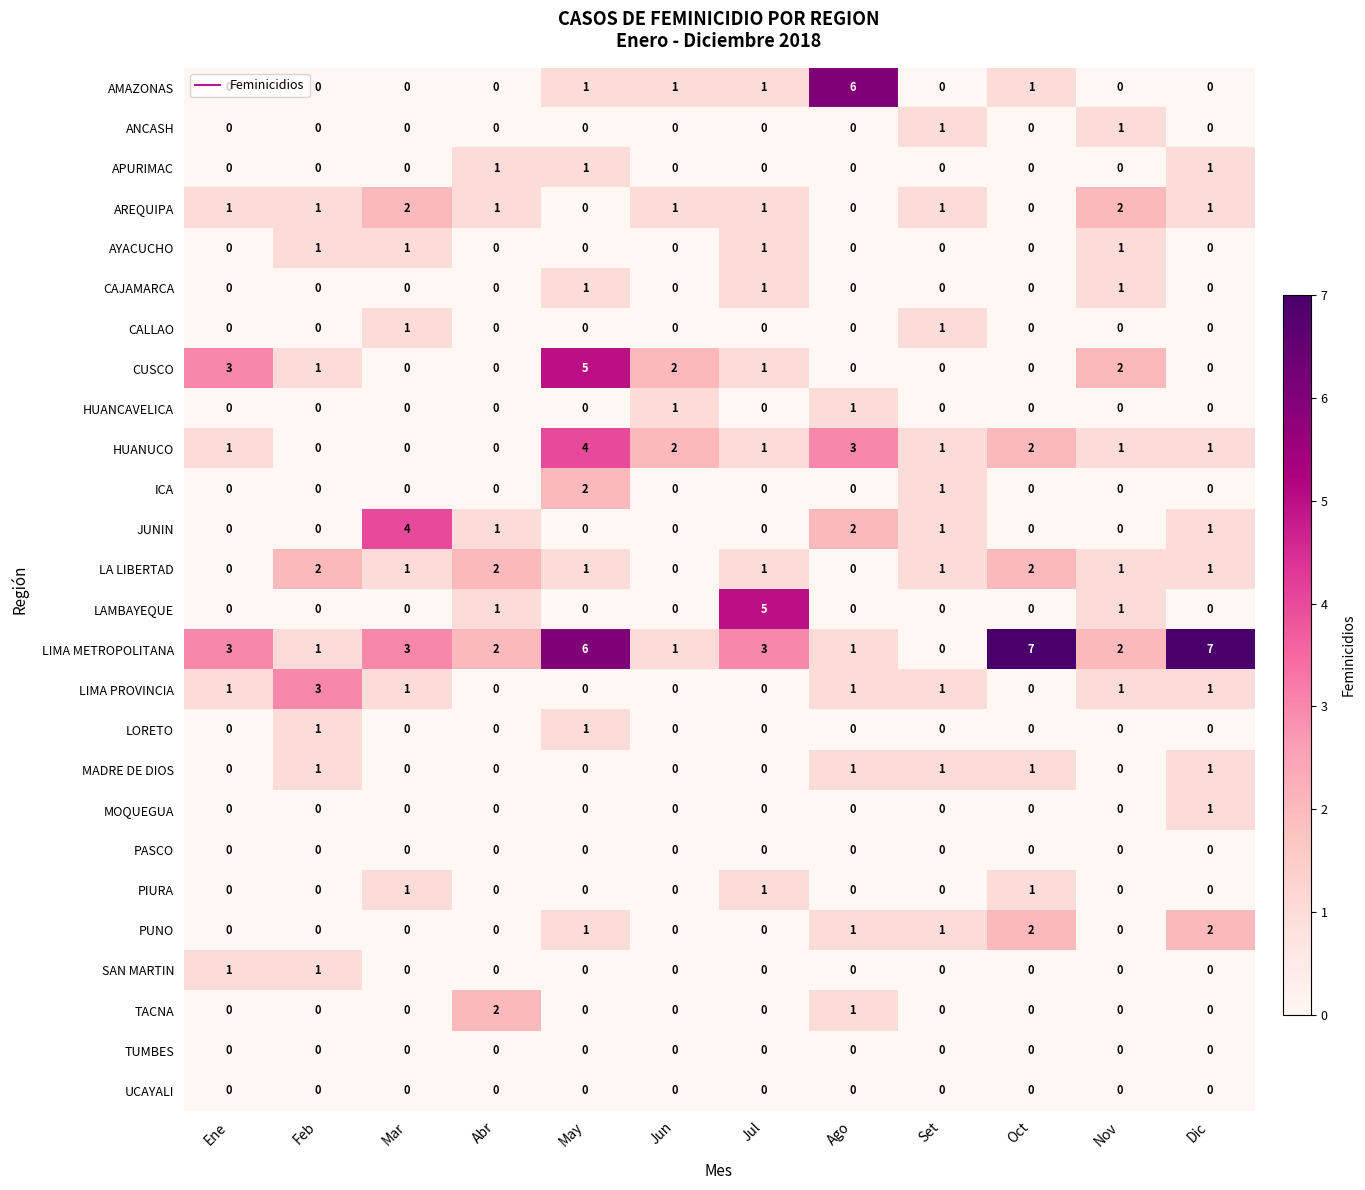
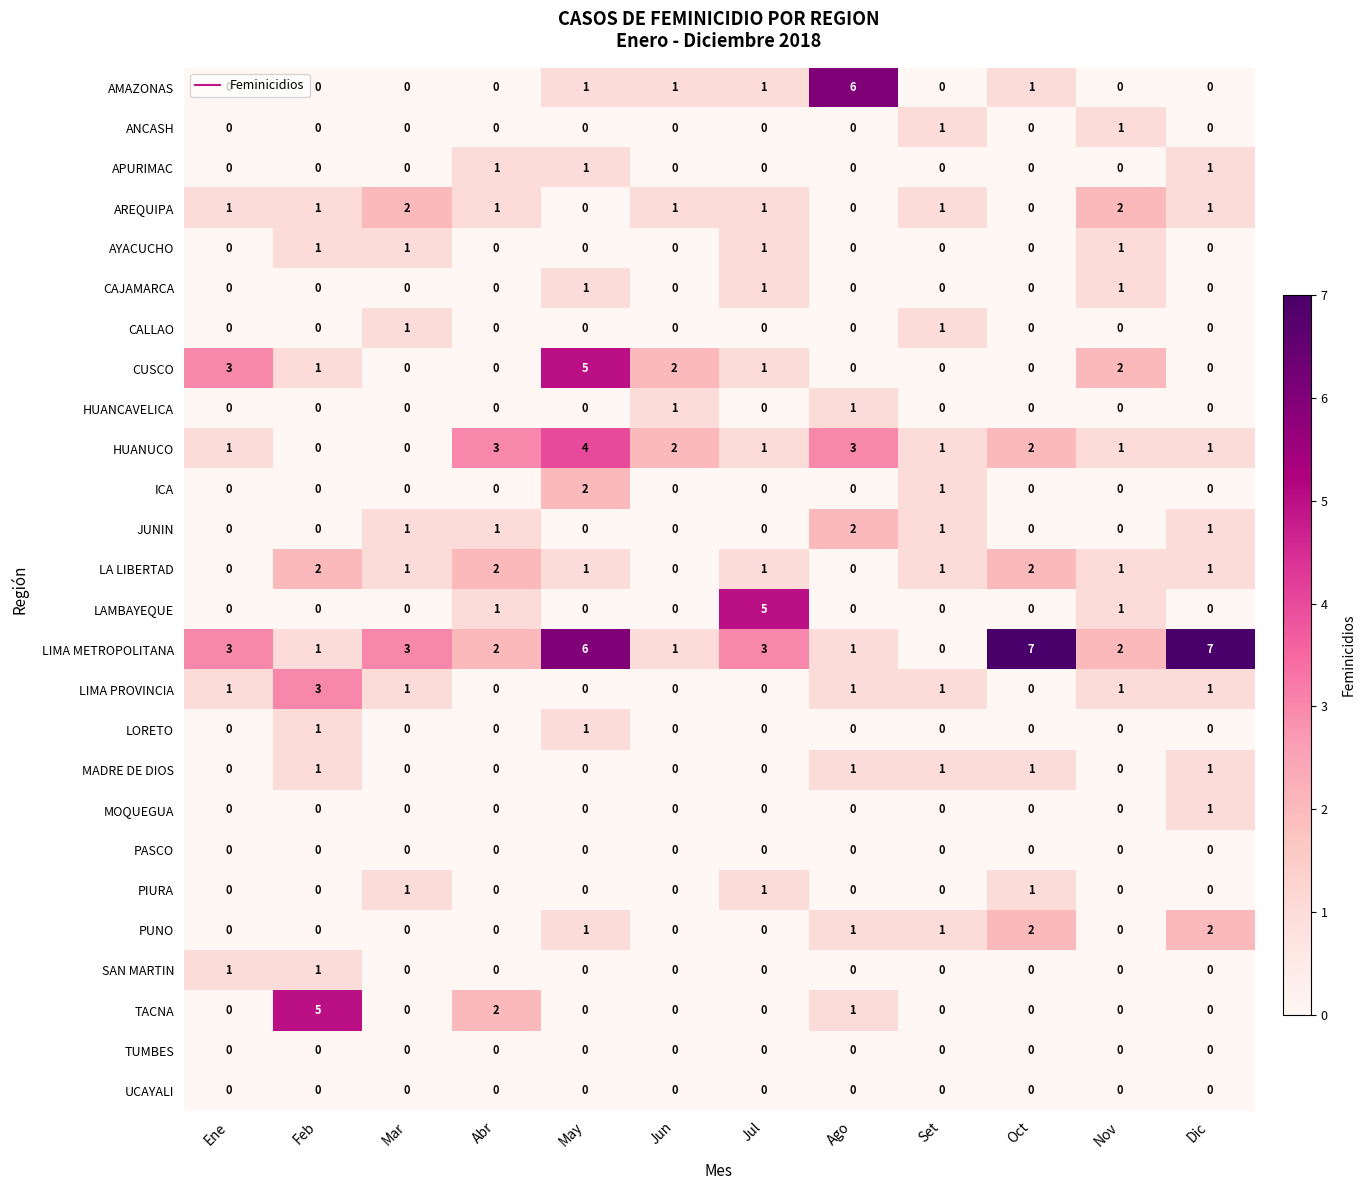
HUANUCO, Abr: 0 -> 3
JUNIN, Mar: 4 -> 1
TACNA, Feb: 0 -> 5
